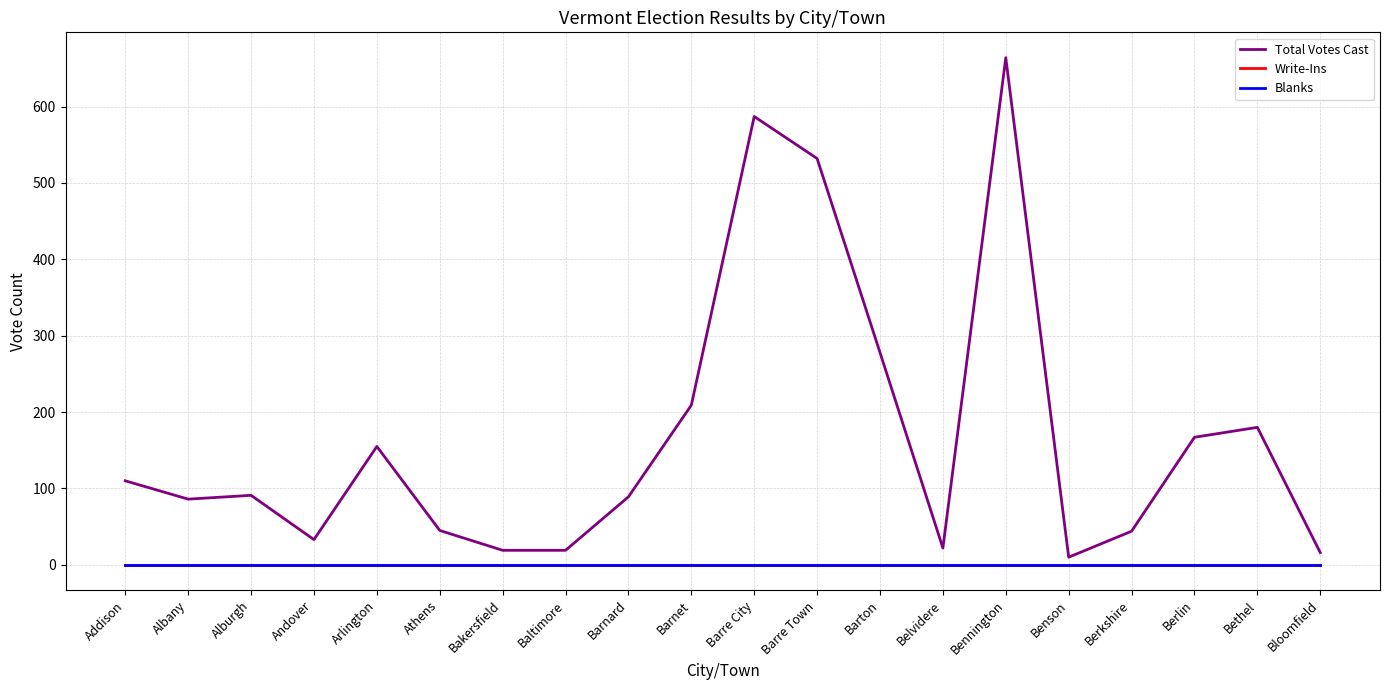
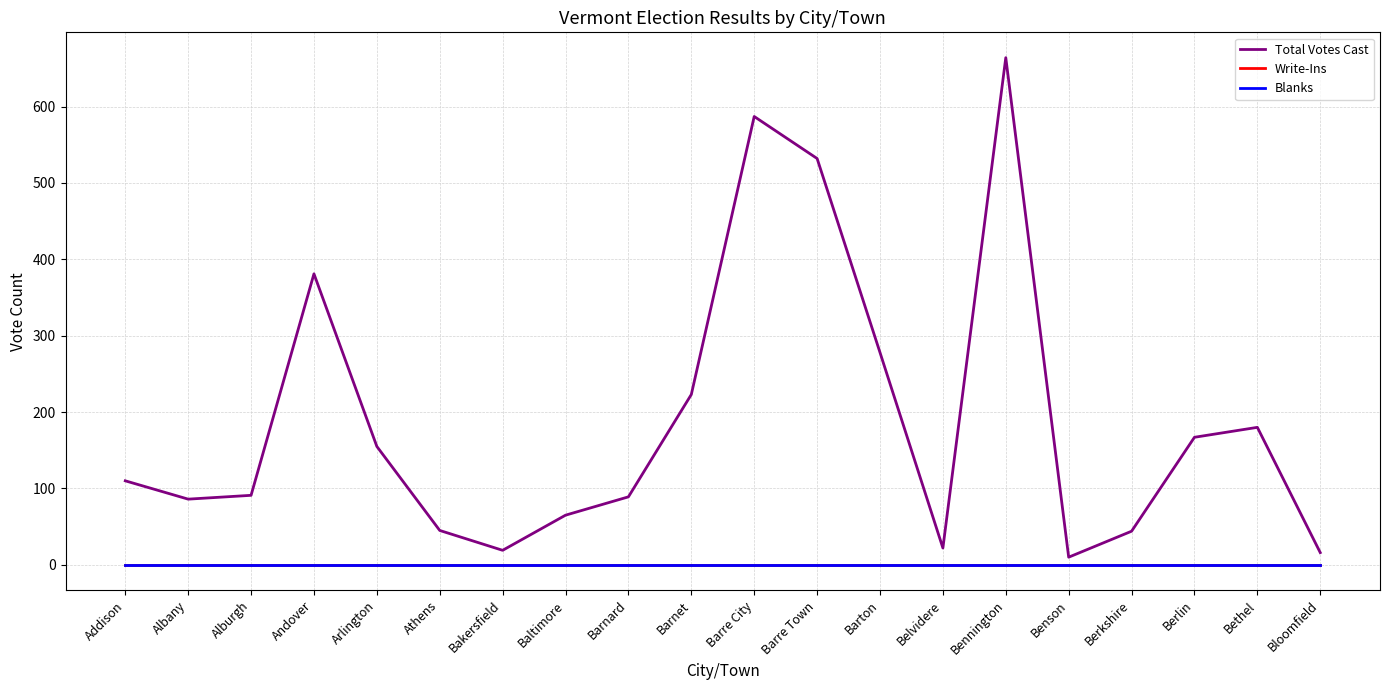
Total Votes Cast, Andover: 30 -> 380
Total Votes Cast, Baltimore: 20 -> 70
Total Votes Cast, Barnet: 210 -> 220
